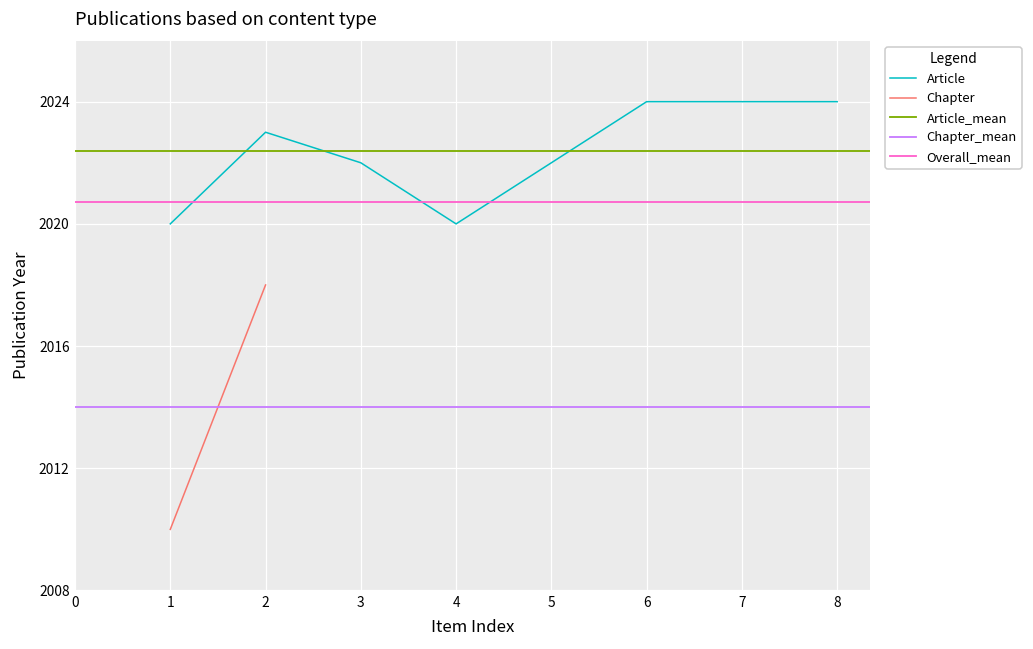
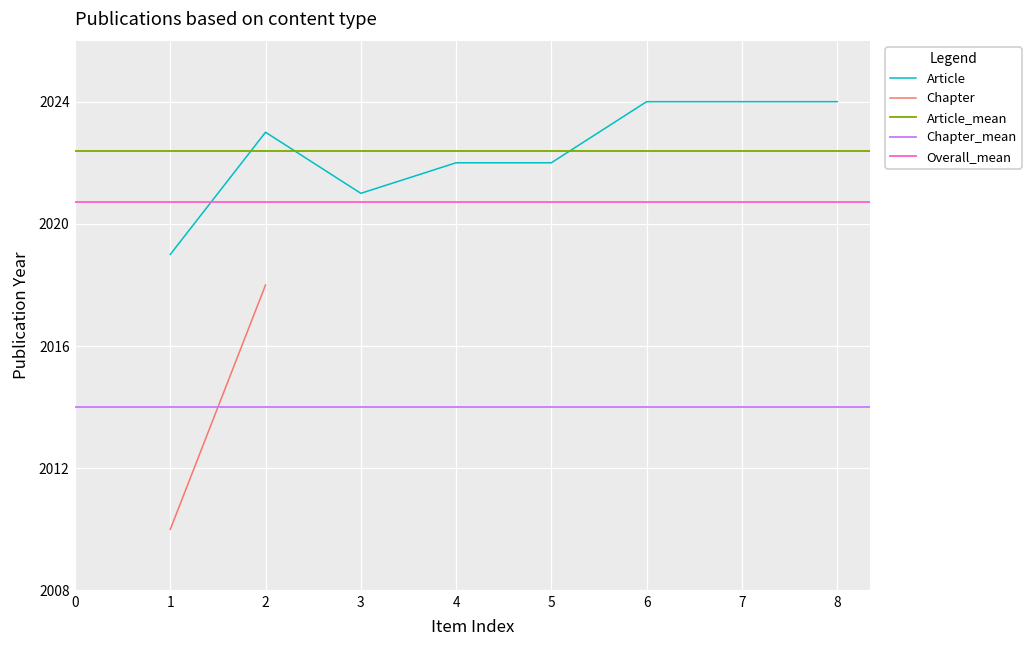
Article, 1: 2020 -> 2019
Article, 3: 2022 -> 2021
Article, 4: 2020 -> 2022
